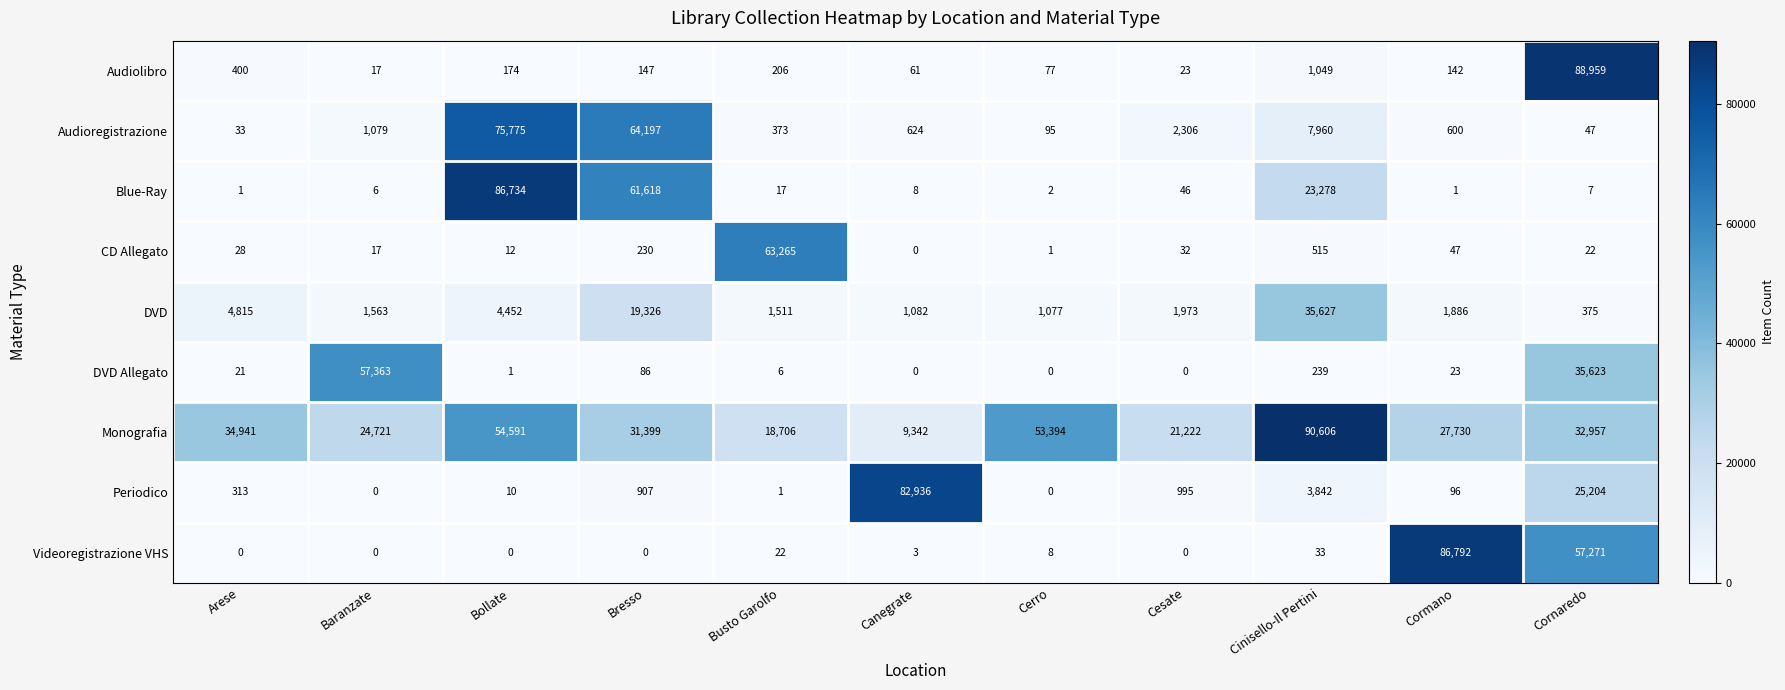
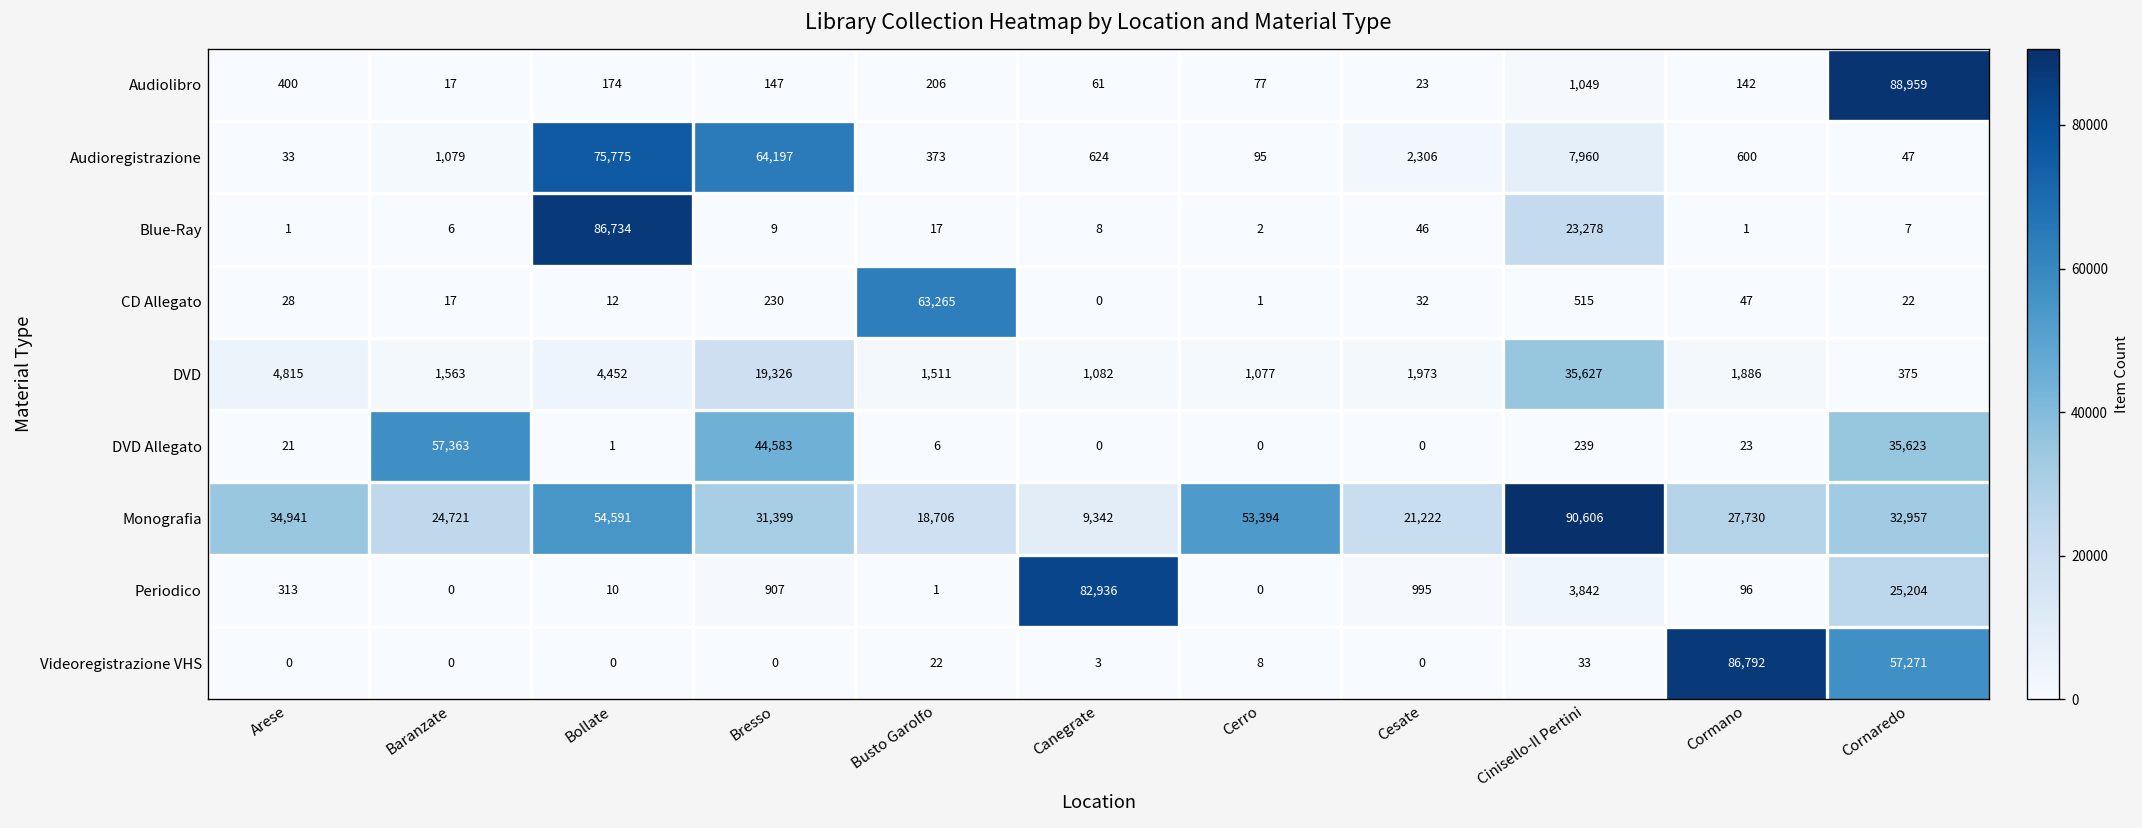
Blue-Ray, Bresso: 61,618 -> 9
DVD Allegato, Bresso: 86 -> 44,583
